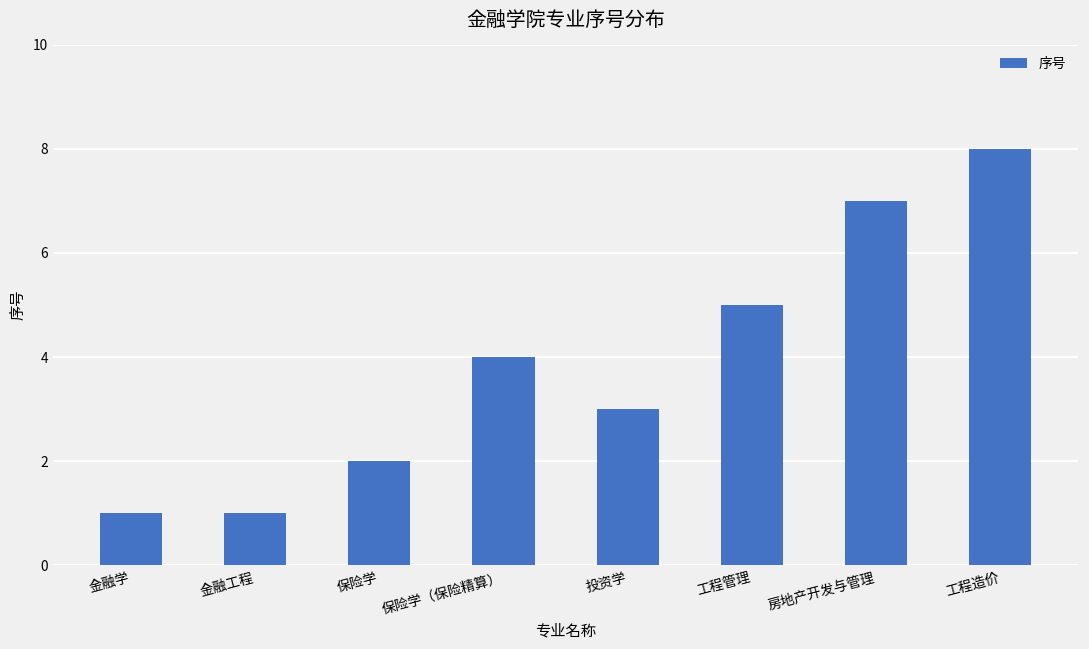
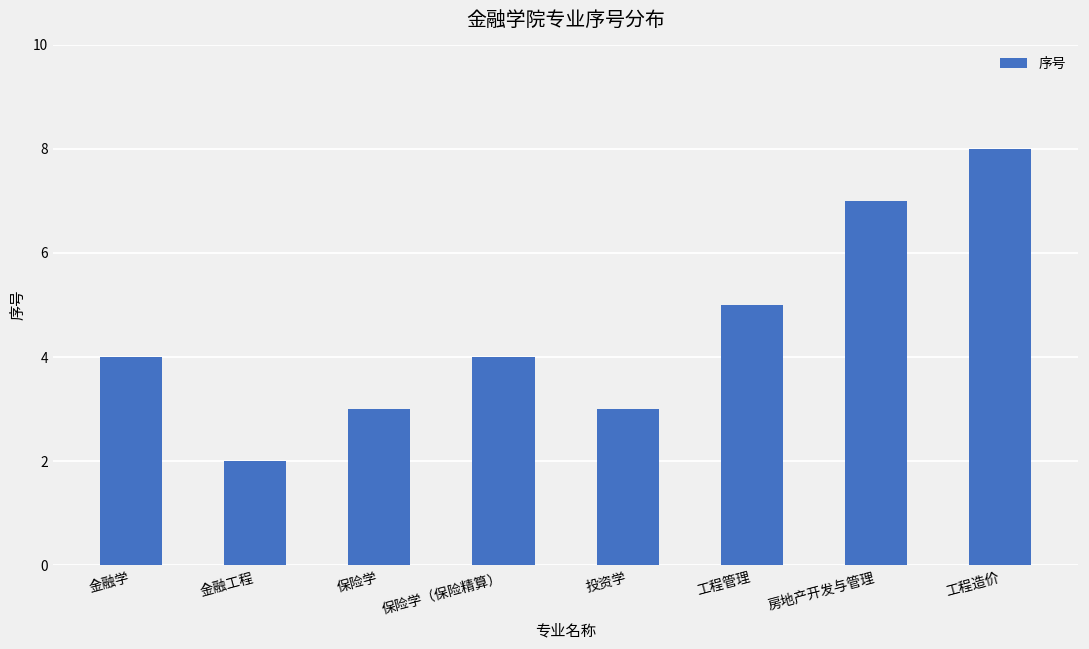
金融学: 1 -> 4
金融工程: 1 -> 2
保险学: 2 -> 3
